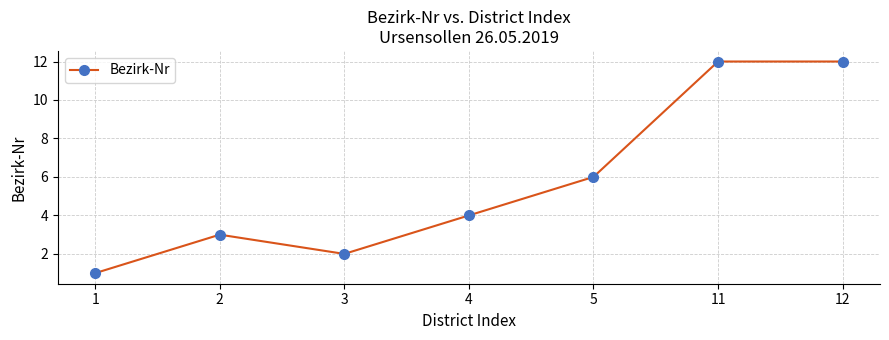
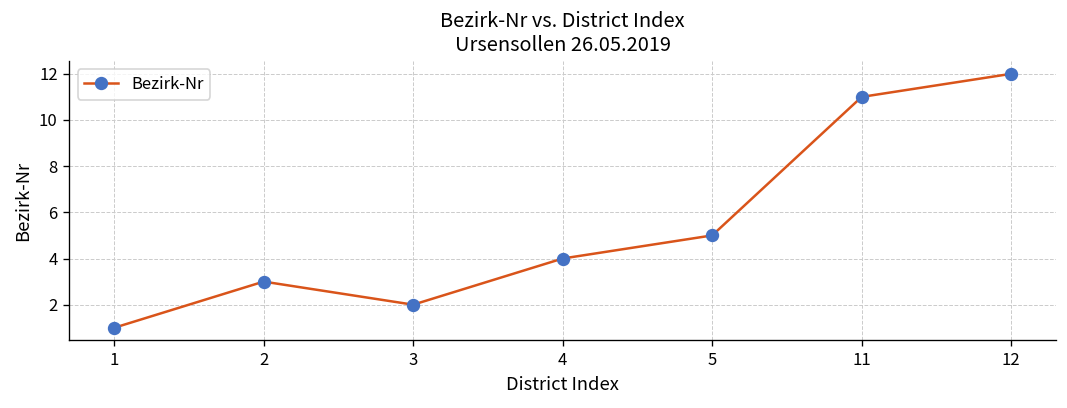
5: 6 -> 5
11: 12 -> 11
